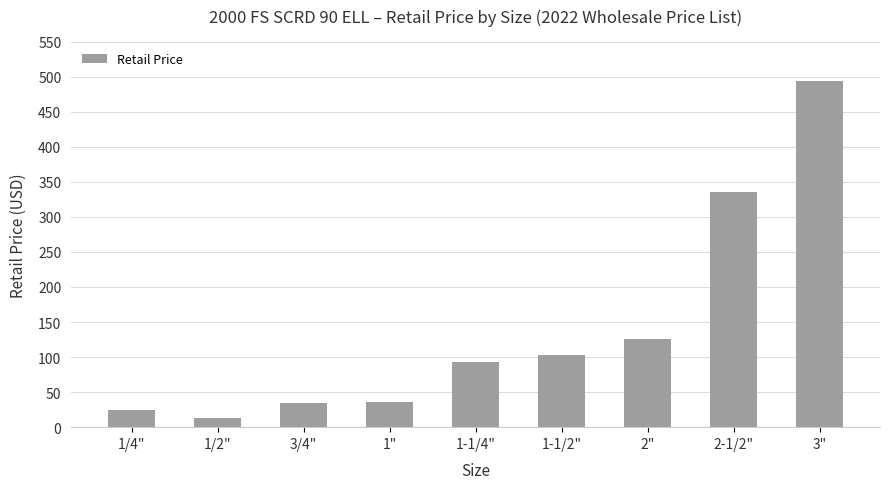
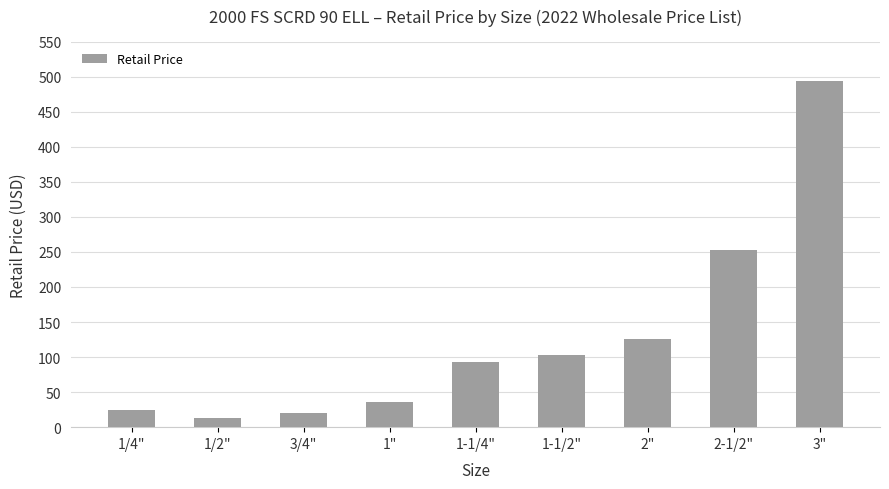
3/4": 30 -> 20
2-1/2": 340 -> 250
